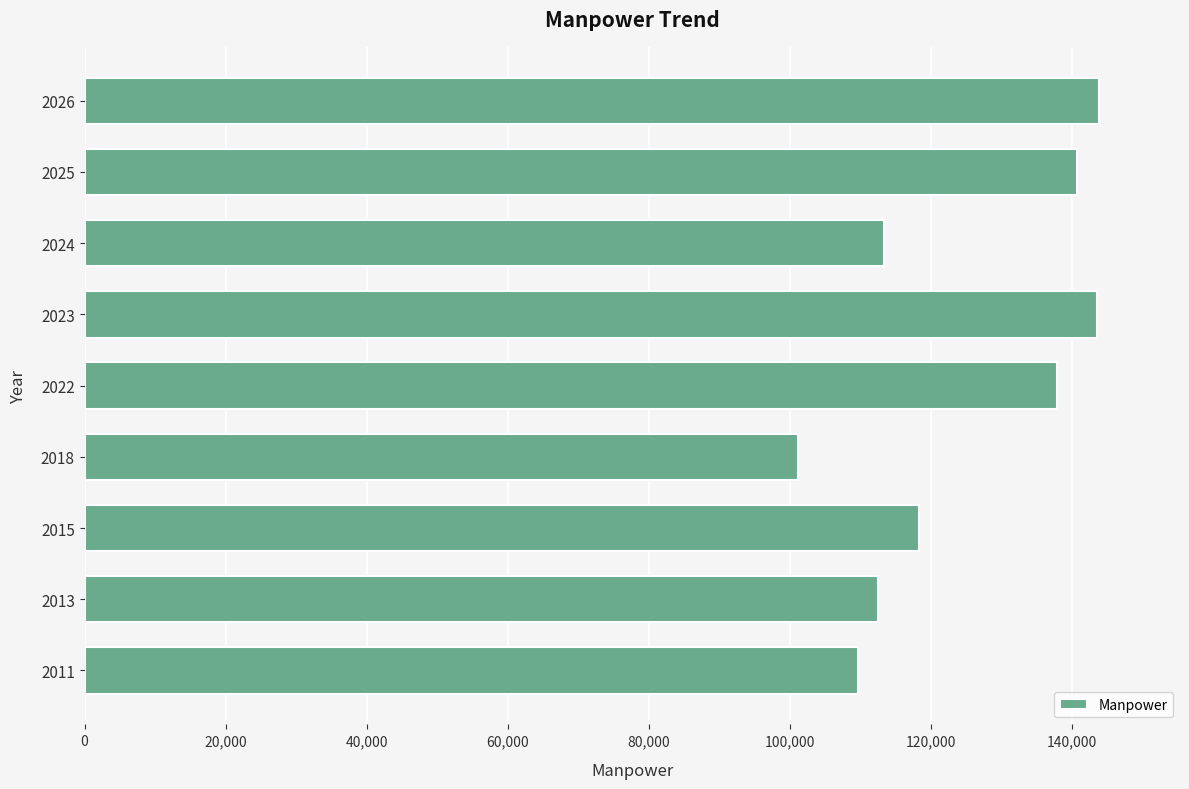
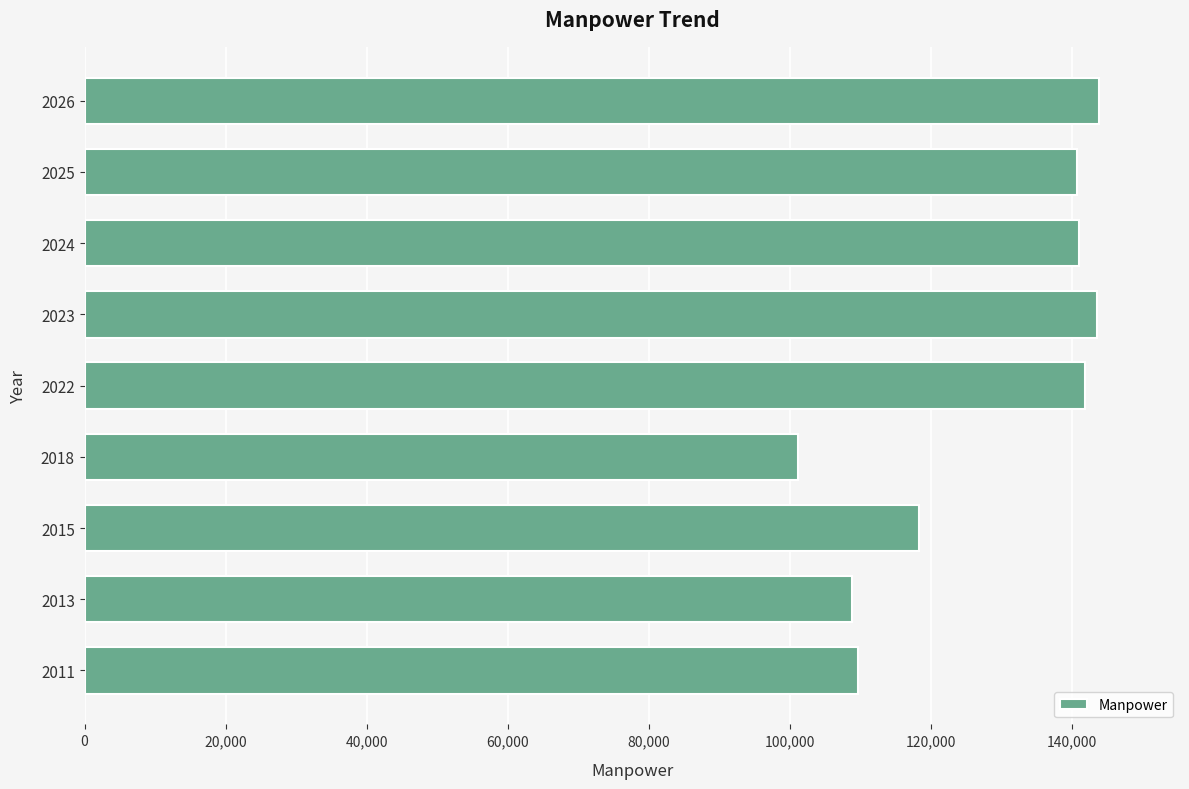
2024: 113,000 -> 141,000
2022: 138,000 -> 142,000
2013: 112,000 -> 109,000
